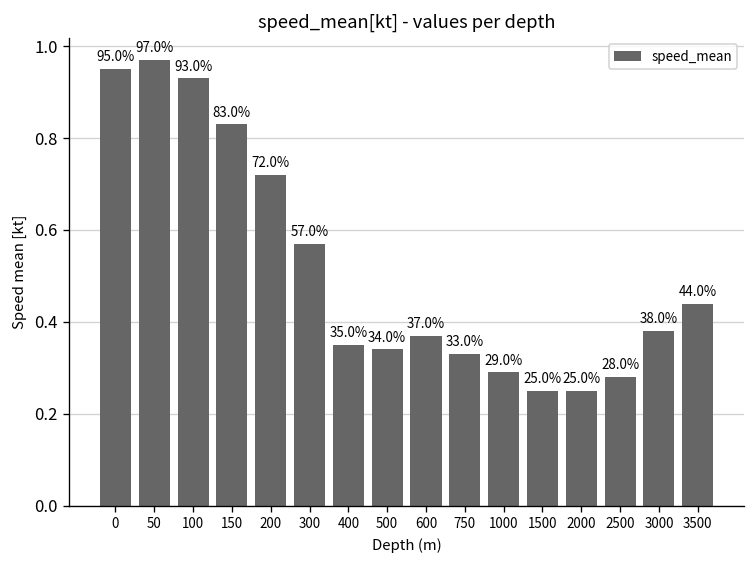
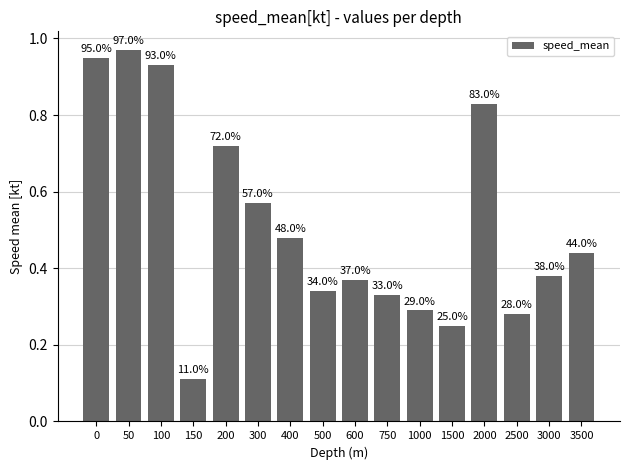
150: 83.0% -> 11.0%
400: 35.0% -> 48.0%
2000: 25.0% -> 83.0%
